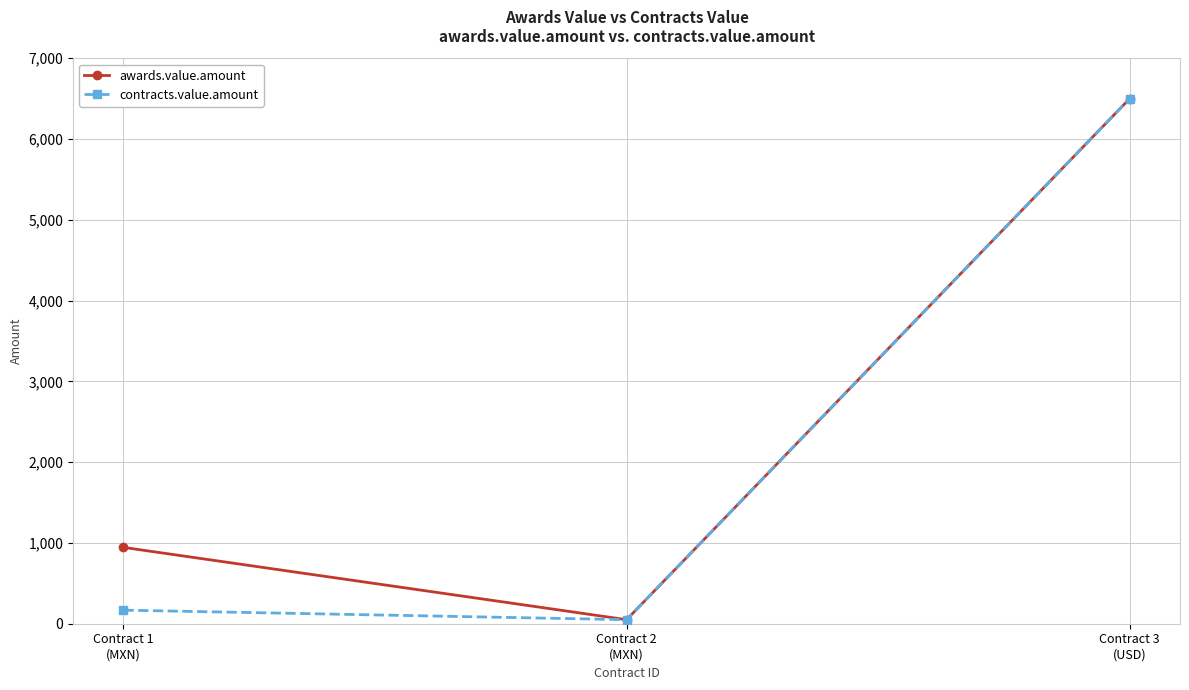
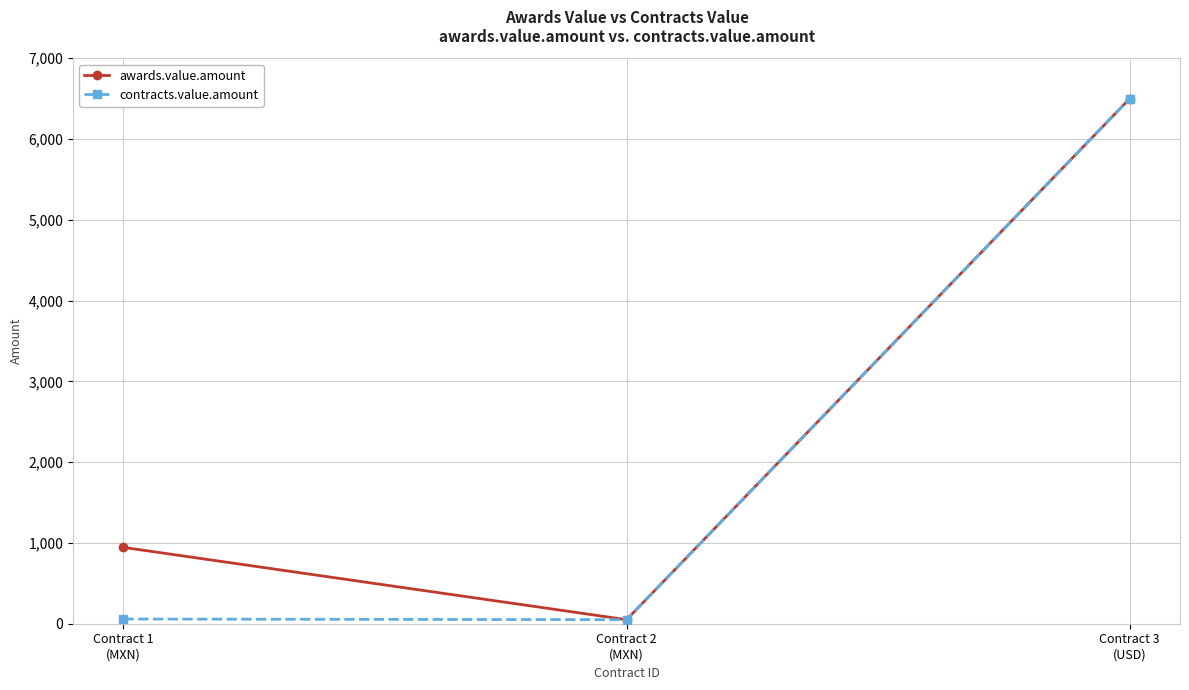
contracts.value.amount, Contract 1 (MXN): 200 -> 100
